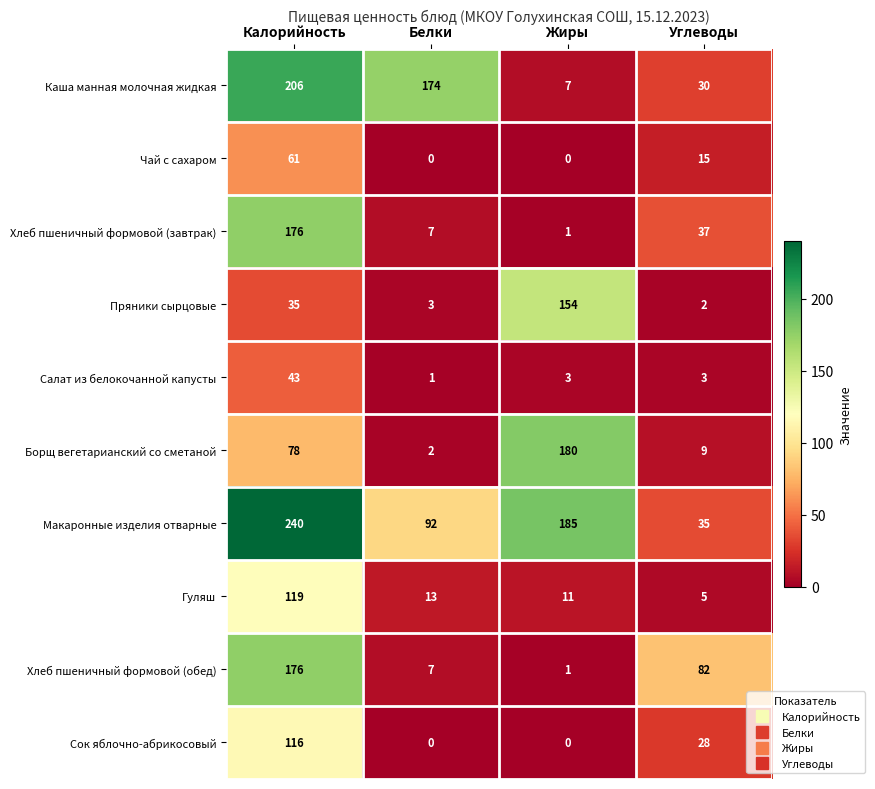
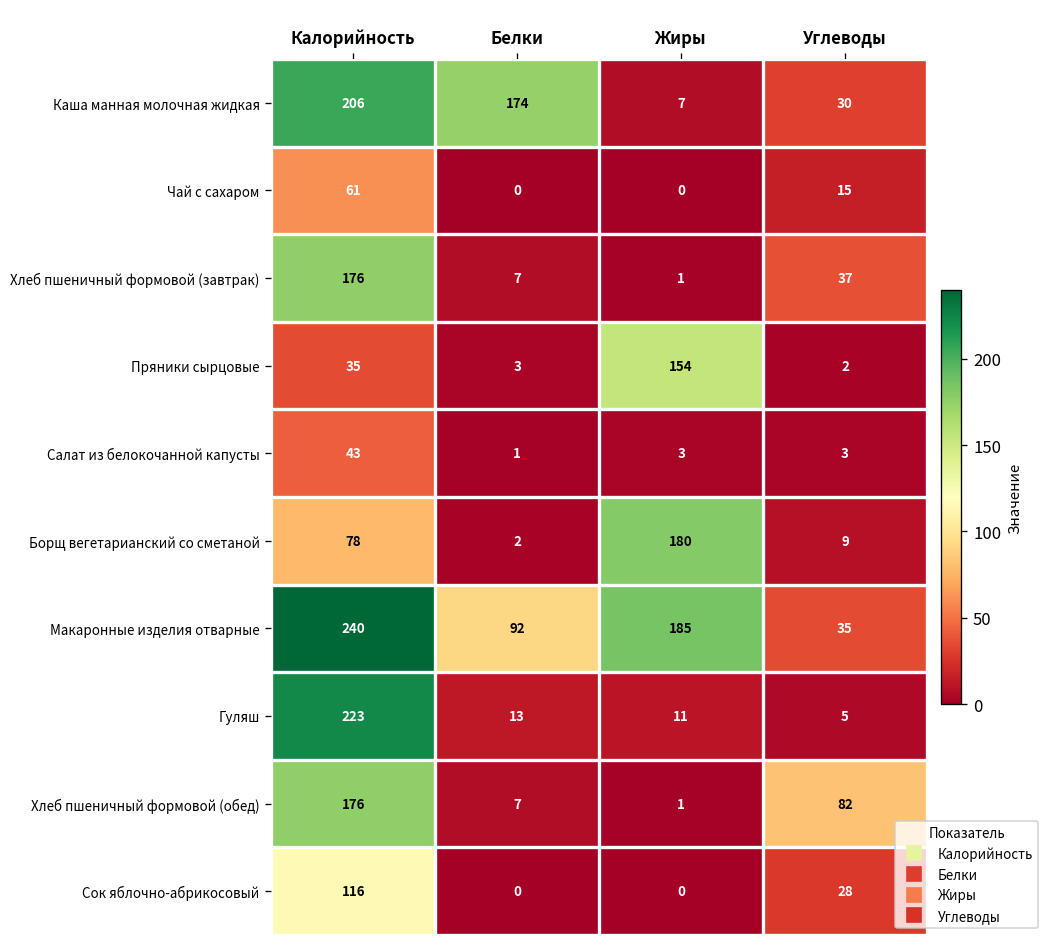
Гуляш, Калорийность: 119 -> 223
